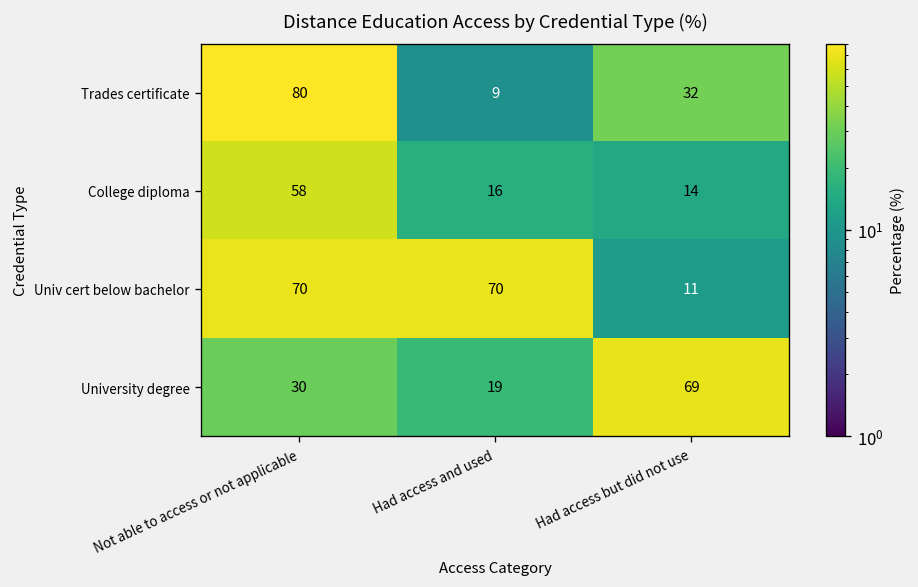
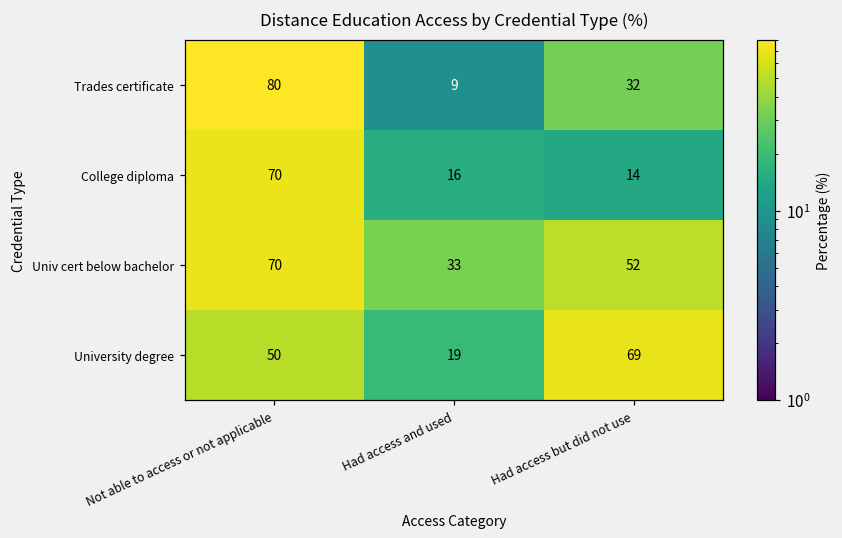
College diploma, Not able to access or not applicable: 58 -> 70
Univ cert below bachelor, Had access and used: 70 -> 33
Univ cert below bachelor, Had access but did not use: 11 -> 52
University degree, Not able to access or not applicable: 30 -> 50
